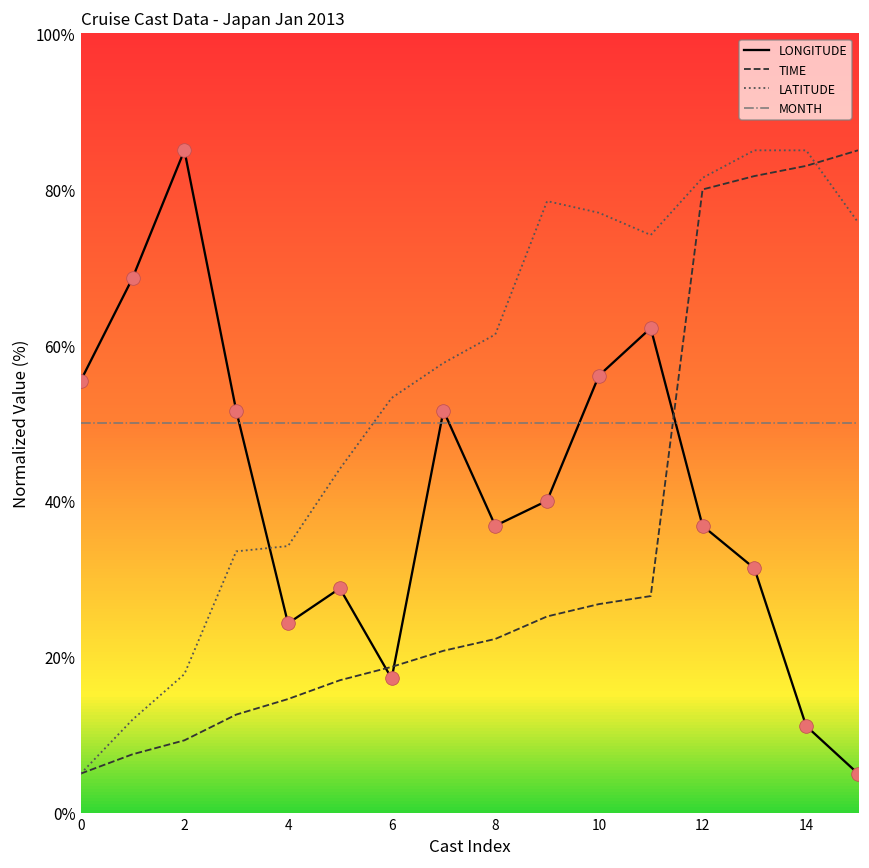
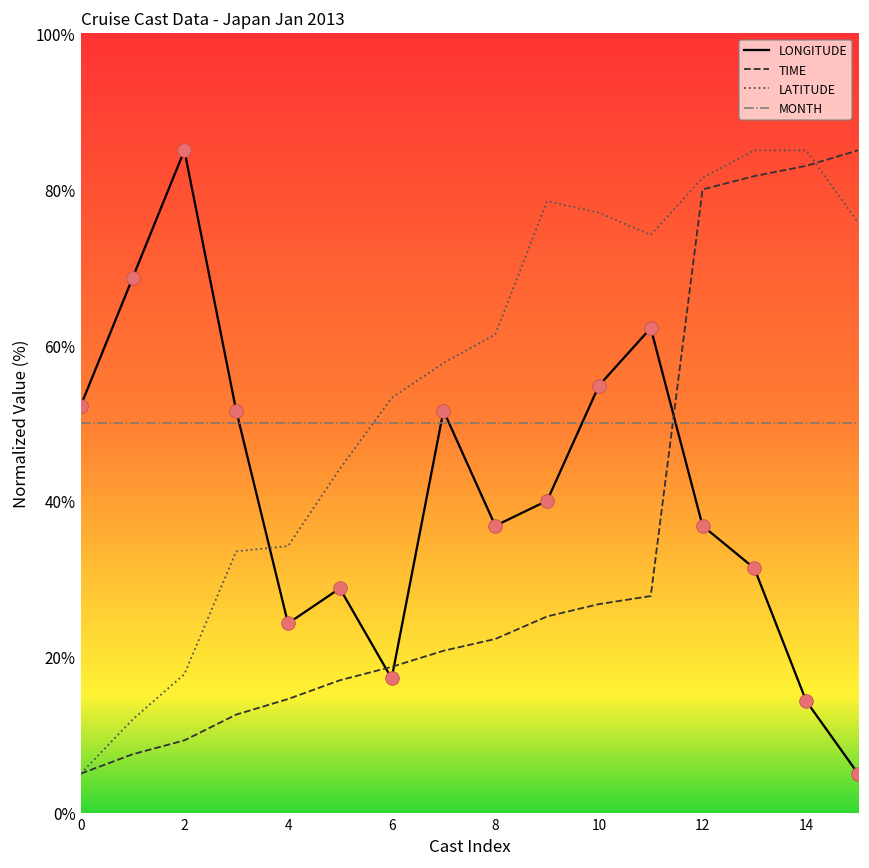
LONGITUDE, 0: 55% -> 52%
LONGITUDE, 10: 56% -> 55%
LONGITUDE, 14: 11% -> 14%
